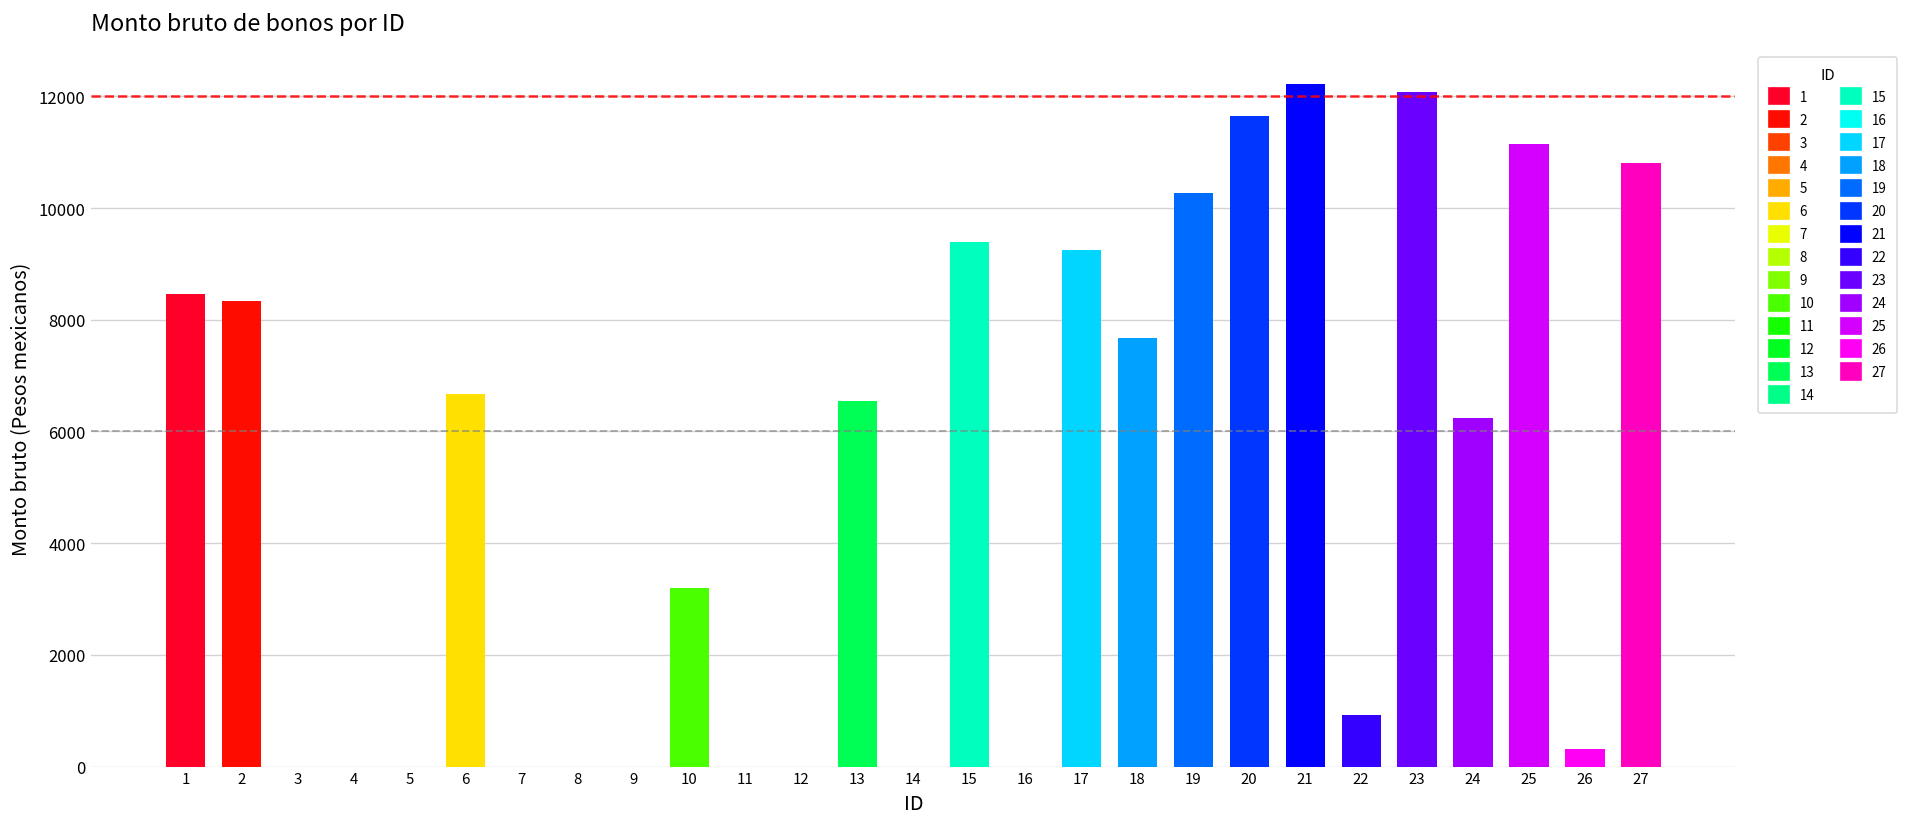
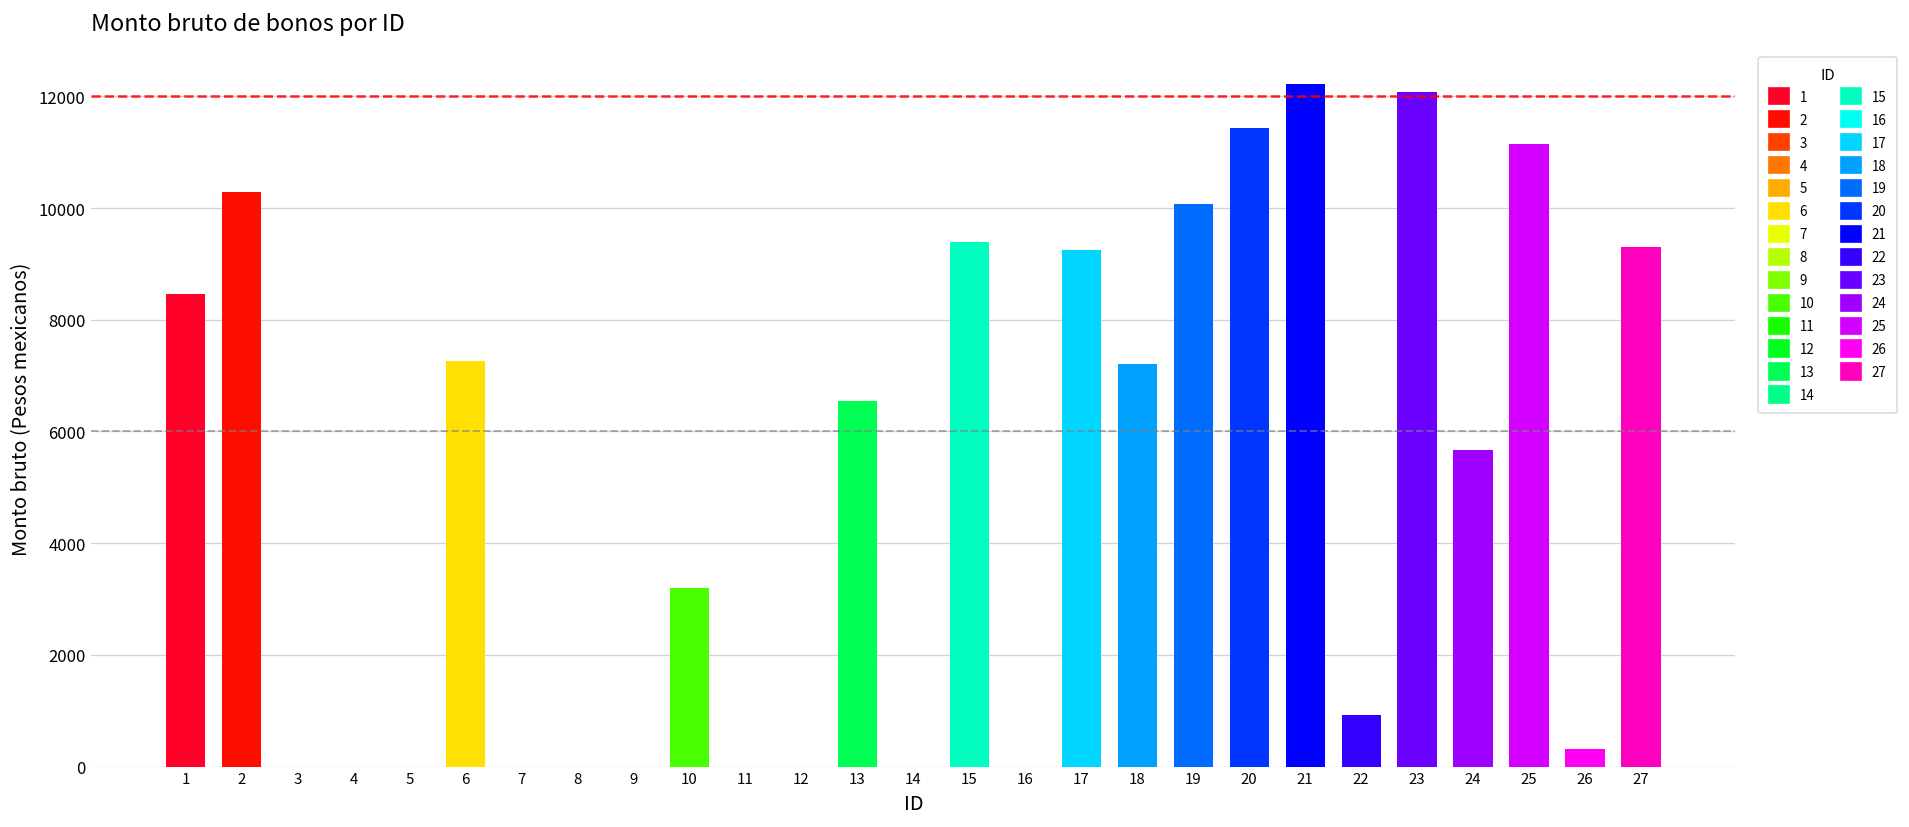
2: 8300 -> 10300
6: 6700 -> 7300
18: 7700 -> 7200
19: 10300 -> 10100
20: 11700 -> 11400
24: 6200 -> 5700
27: 10800 -> 9300
